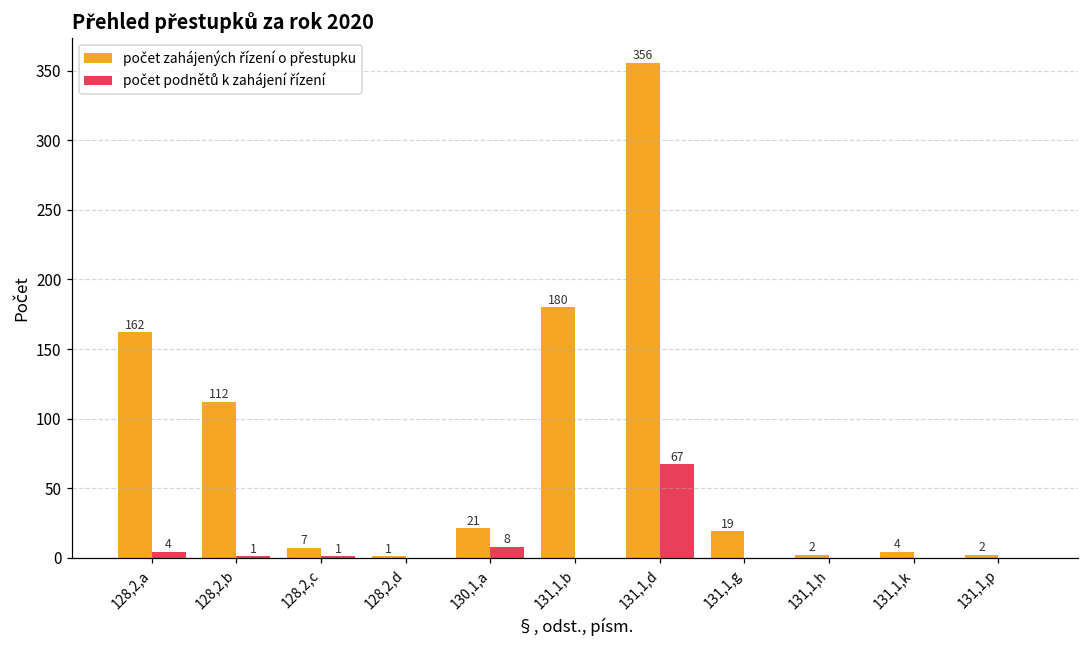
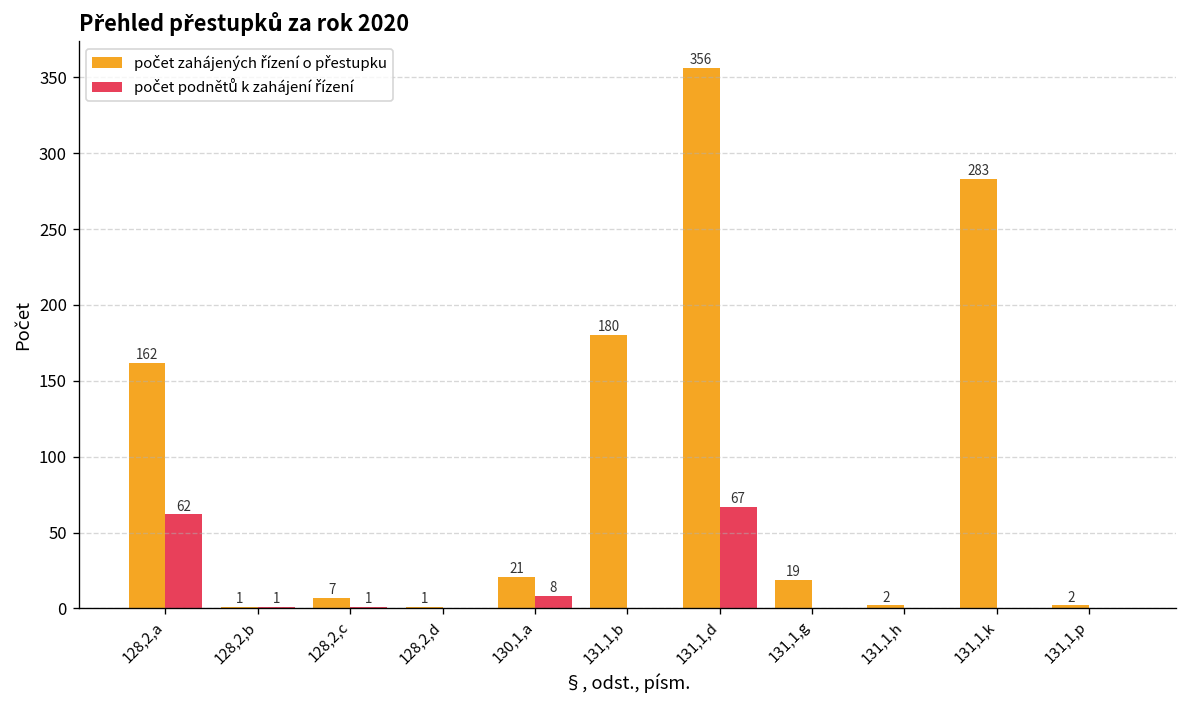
počet podnětů k zahájení řízení, 128,2,a: 4 -> 62
počet zahájených řízení o přestupku, 128,2,b: 112 -> 1
počet zahájených řízení o přestupku, 131,1,k: 4 -> 283
